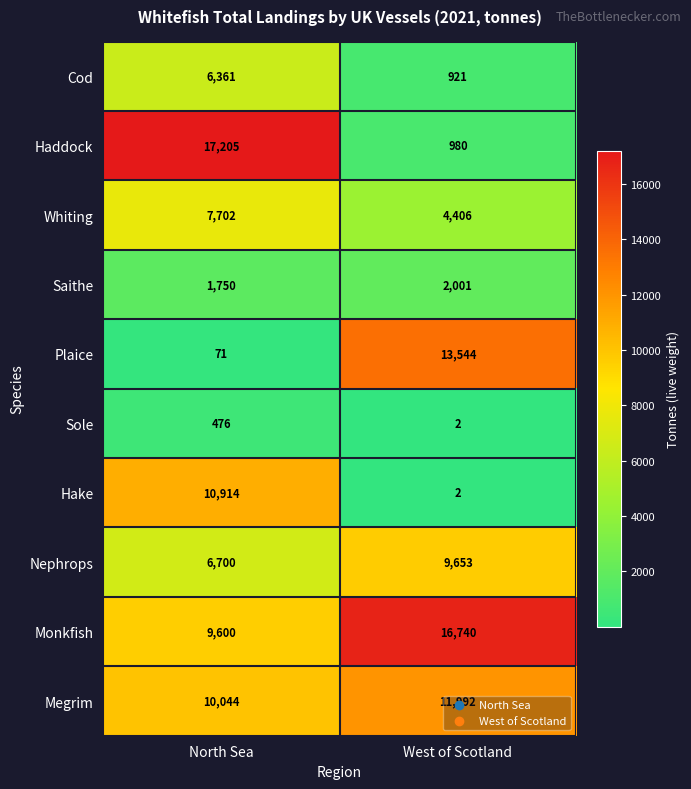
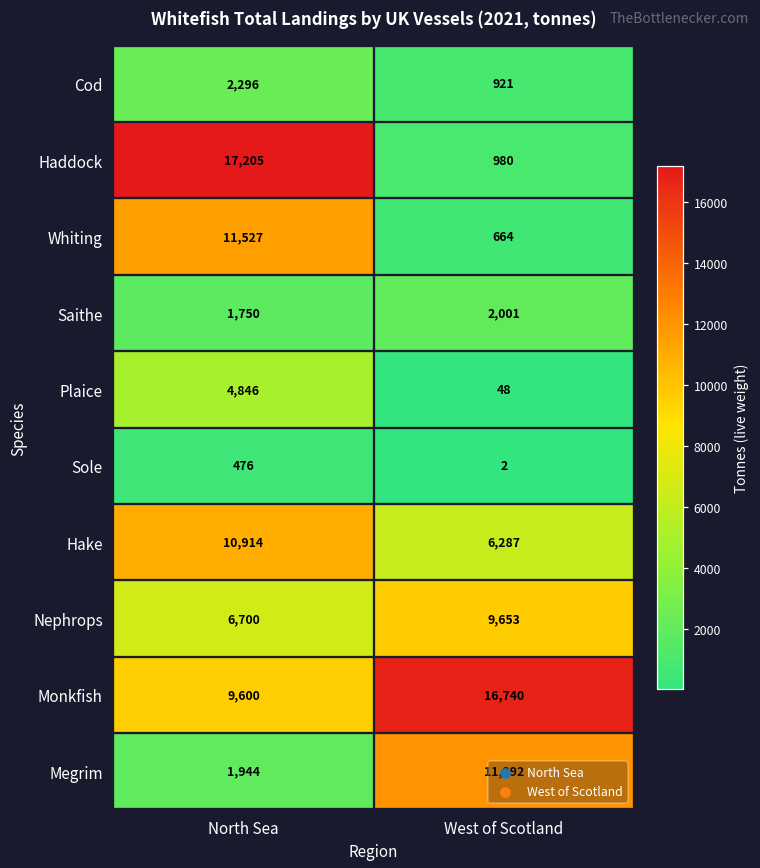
Cod, North Sea: 6,361 -> 2,296
Whiting, North Sea: 7,702 -> 11,527
Whiting, West of Scotland: 4,406 -> 664
Plaice, North Sea: 71 -> 4,846
Plaice, West of Scotland: 13,544 -> 48
Hake, West of Scotland: 2 -> 6,287
Megrim, North Sea: 10,044 -> 1,944
